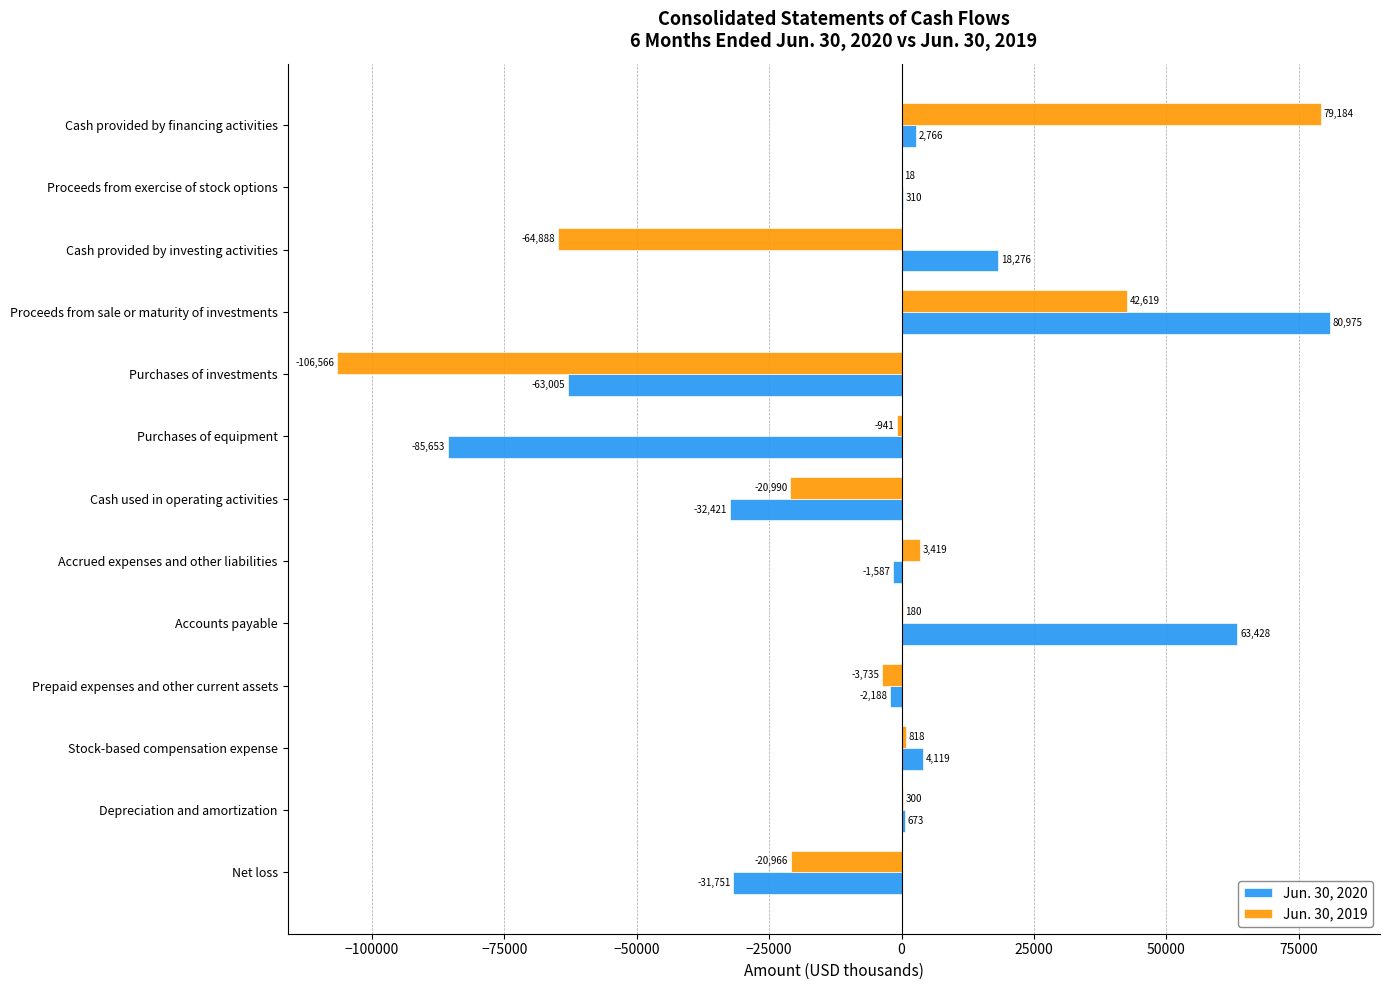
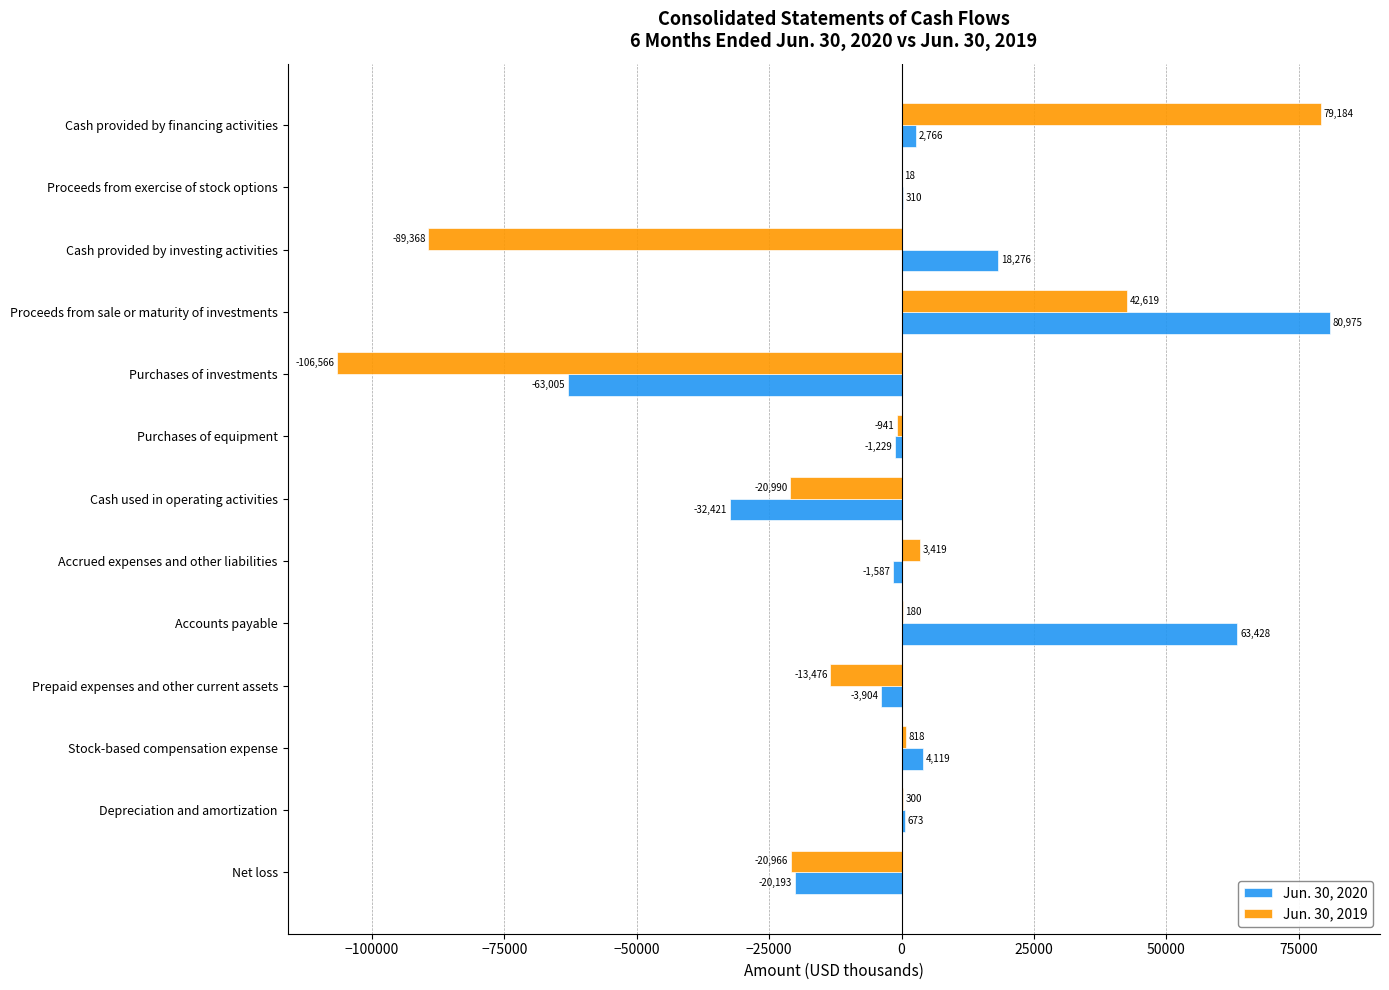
Jun. 30, 2019, Cash provided by investing activities: -64,888 -> -89,368
Jun. 30, 2020, Purchases of equipment: -85,653 -> -1,229
Jun. 30, 2019, Prepaid expenses and other current assets: -3,735 -> -13,476
Jun. 30, 2020, Prepaid expenses and other current assets: -2,188 -> -3,904
Jun. 30, 2020, Net loss: -31,751 -> -20,193
